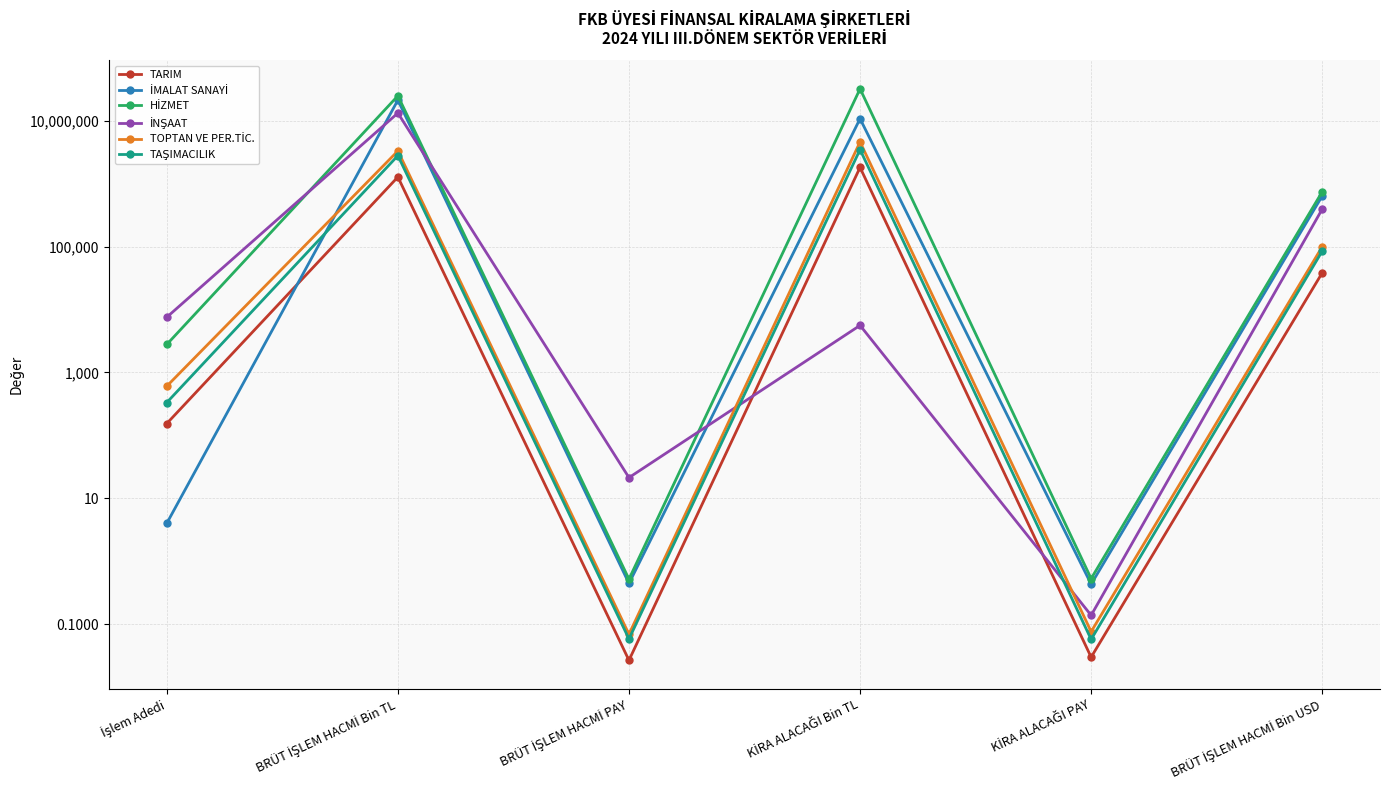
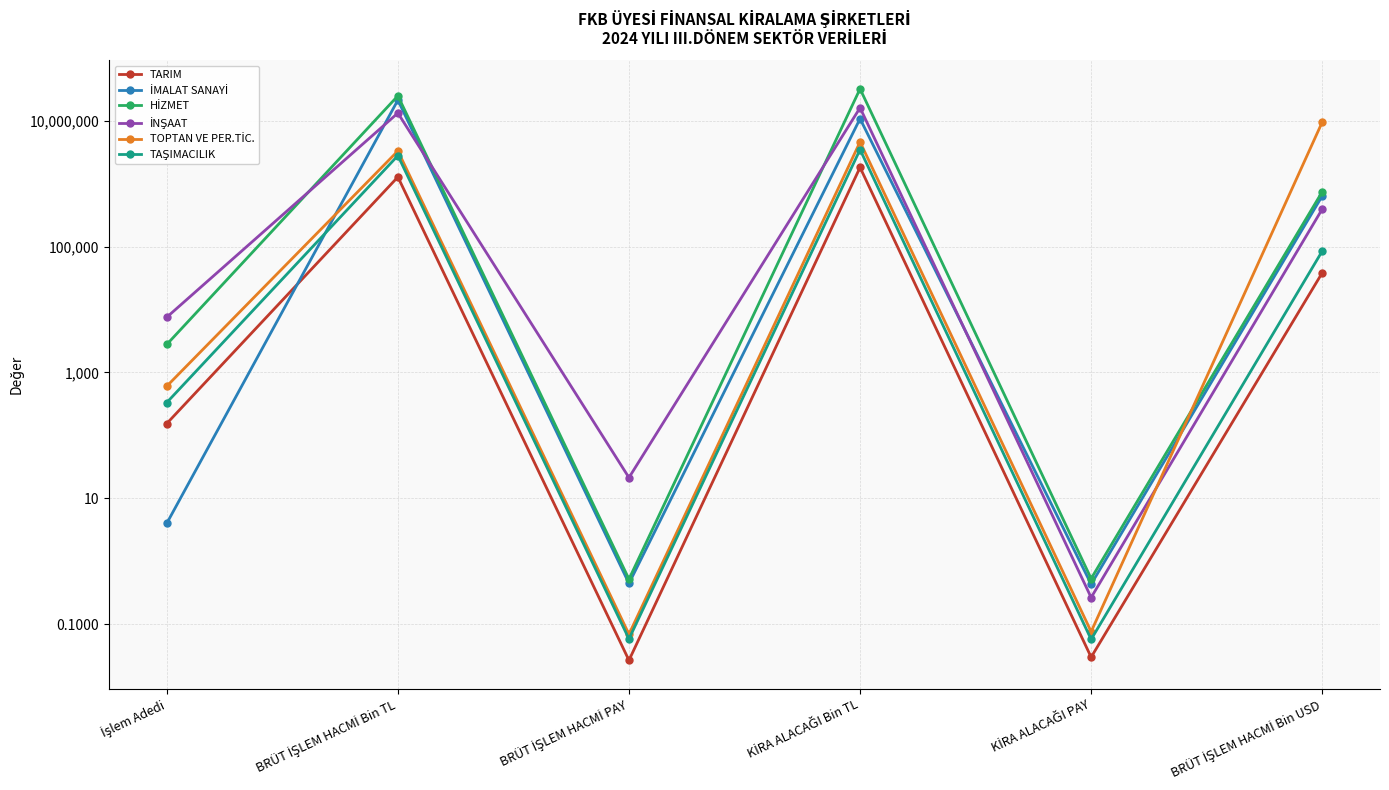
İNŞAAT, KİRA ALACAĞI Bin TL: 6,000 -> 16,000,000
İNŞAAT, KİRA ALACAĞI PAY: 0.14 -> 0.26
TOPTAN VE PER.TİC., BRÜT İŞLEM HACMİ Bin USD: 100,000 -> 10,000,000
